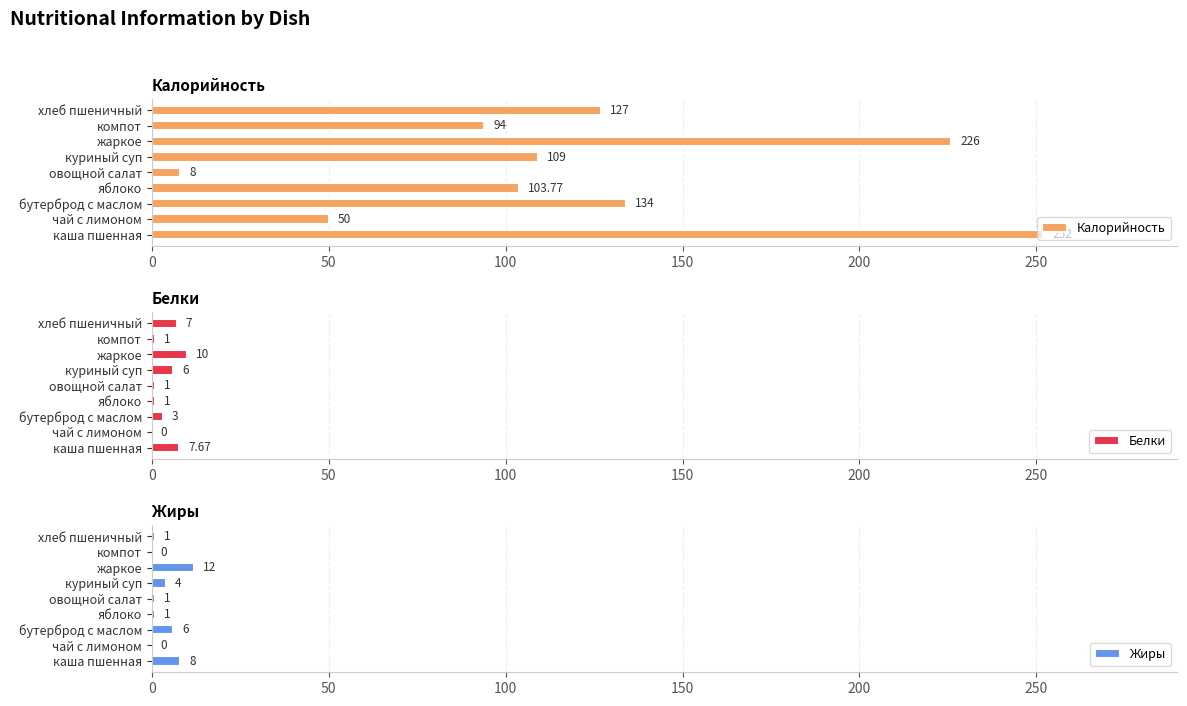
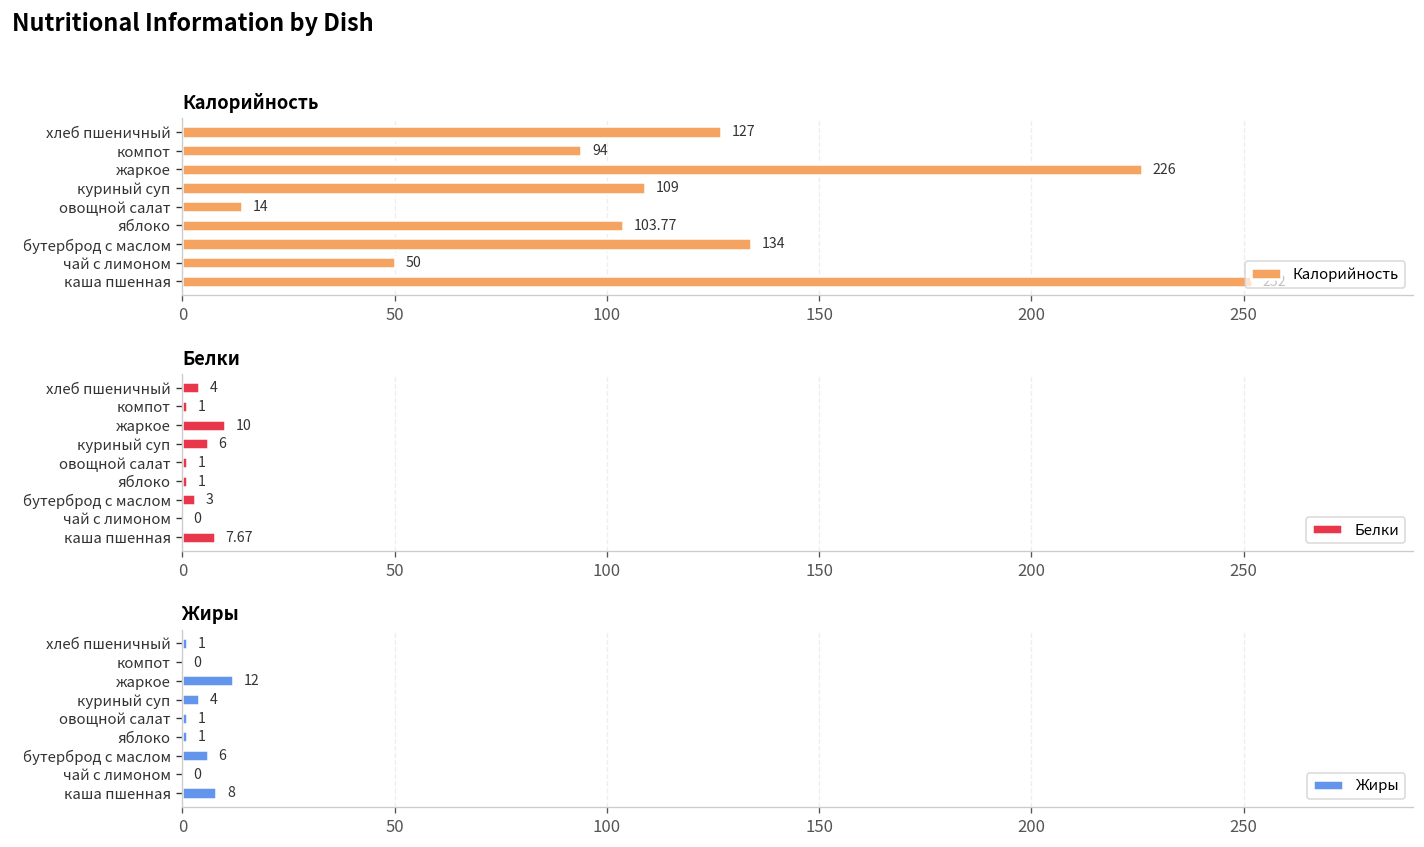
Калорийность, овощной салат: 8 -> 14
Белки, хлеб пшеничный: 7 -> 4
